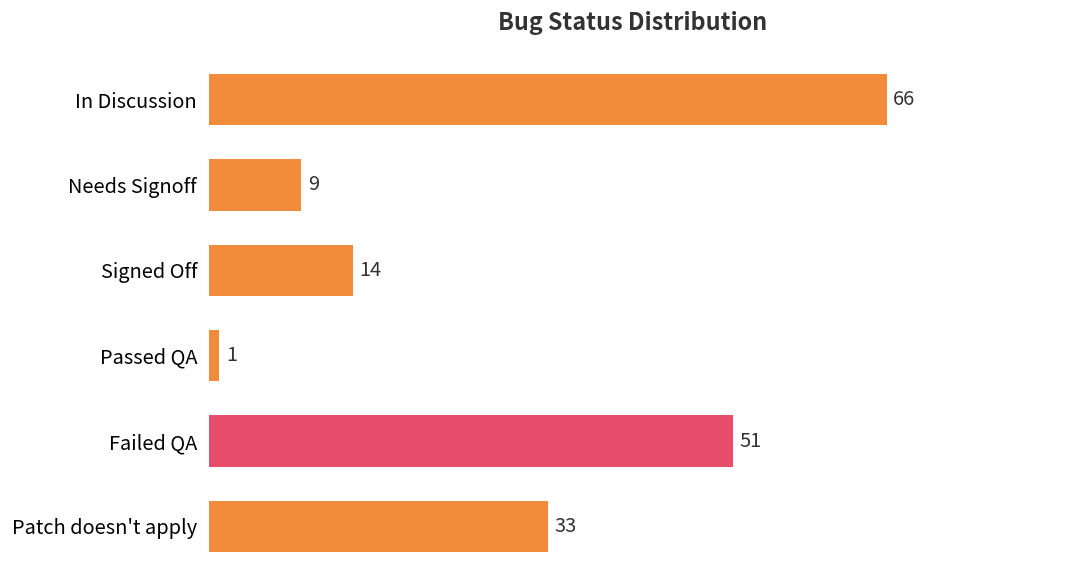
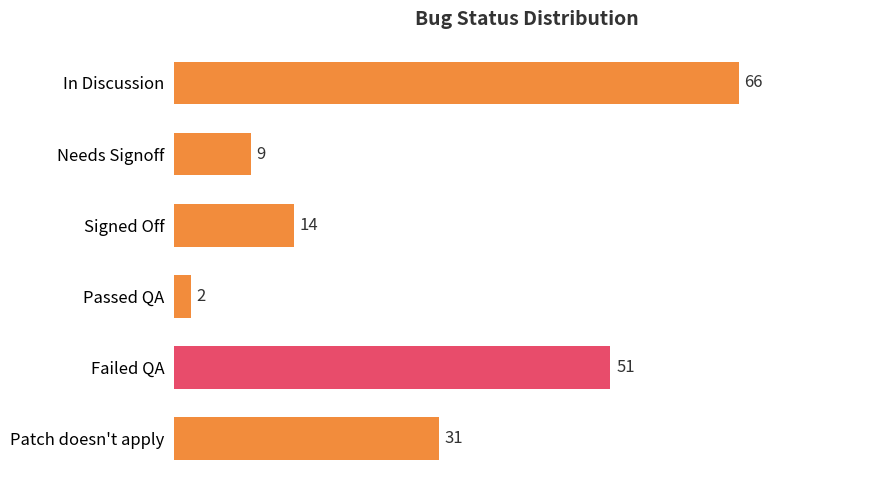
Passed QA: 1 -> 2
Patch doesn't apply: 33 -> 31
